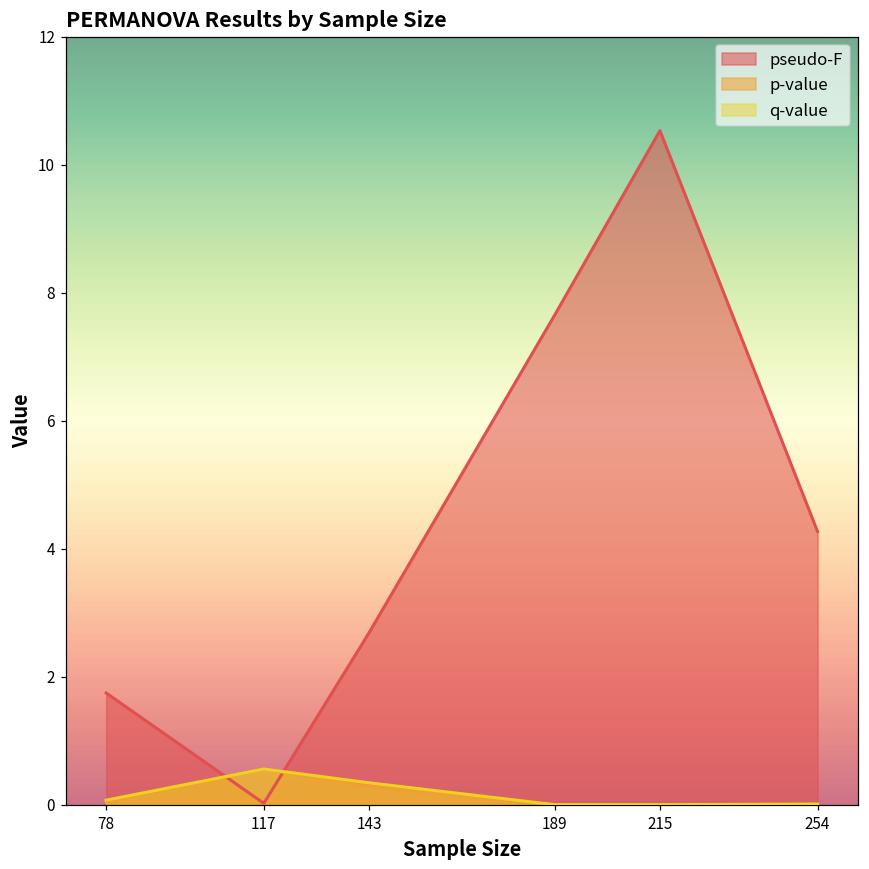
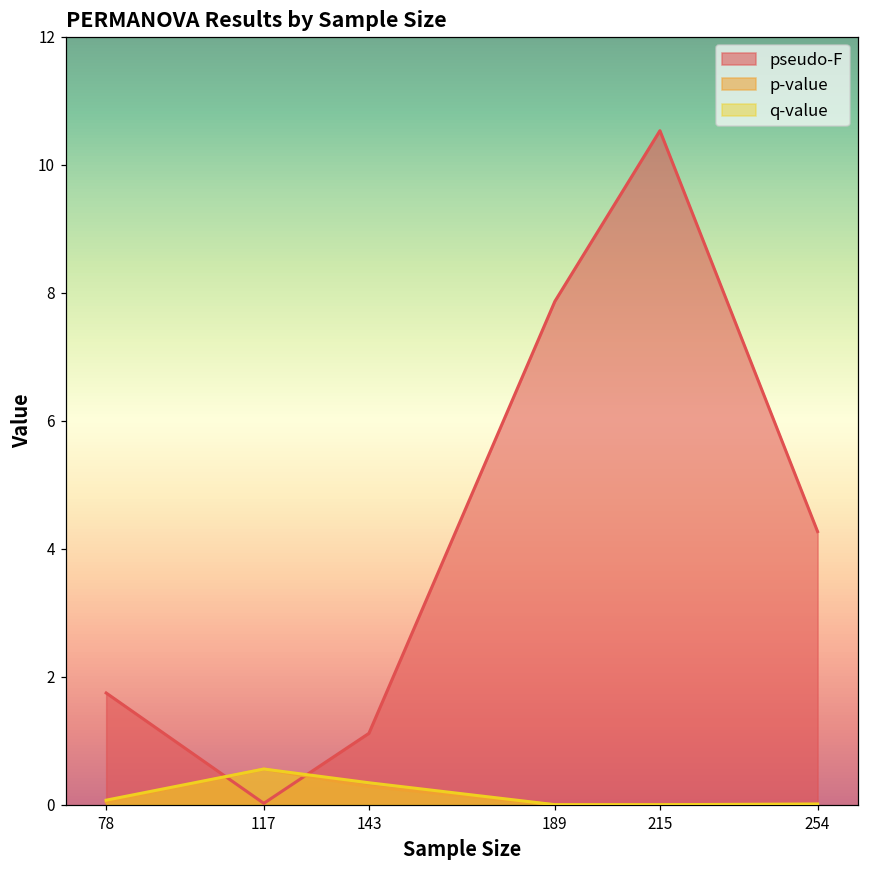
pseudo-F, 143: 2.7 -> 1.1
pseudo-F, 189: 7.7 -> 7.9
